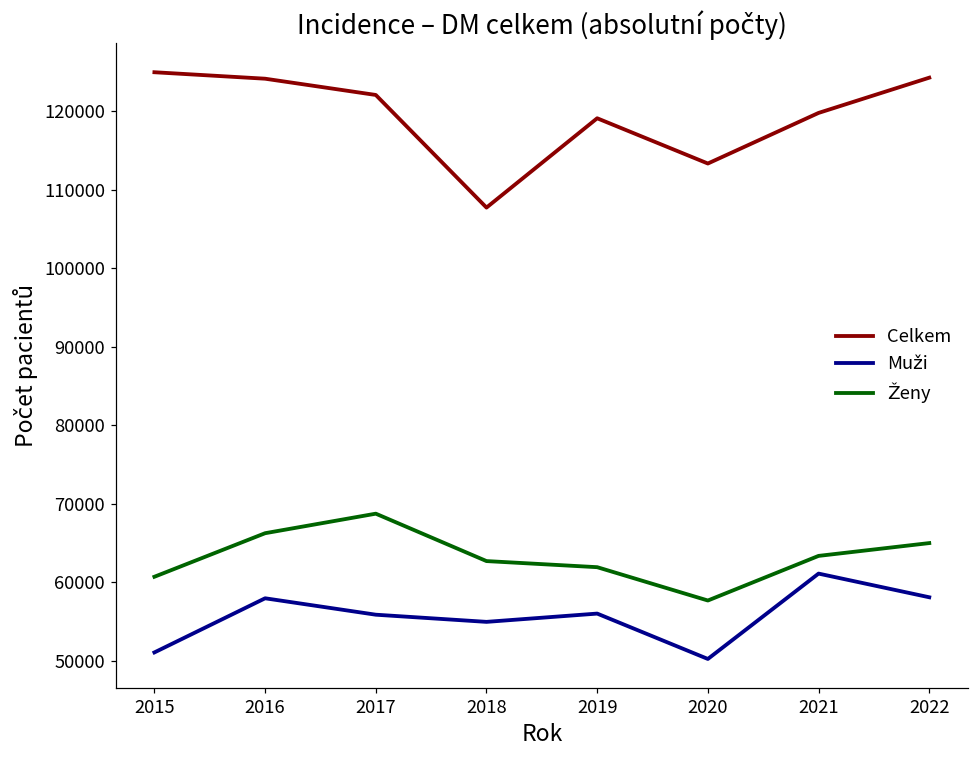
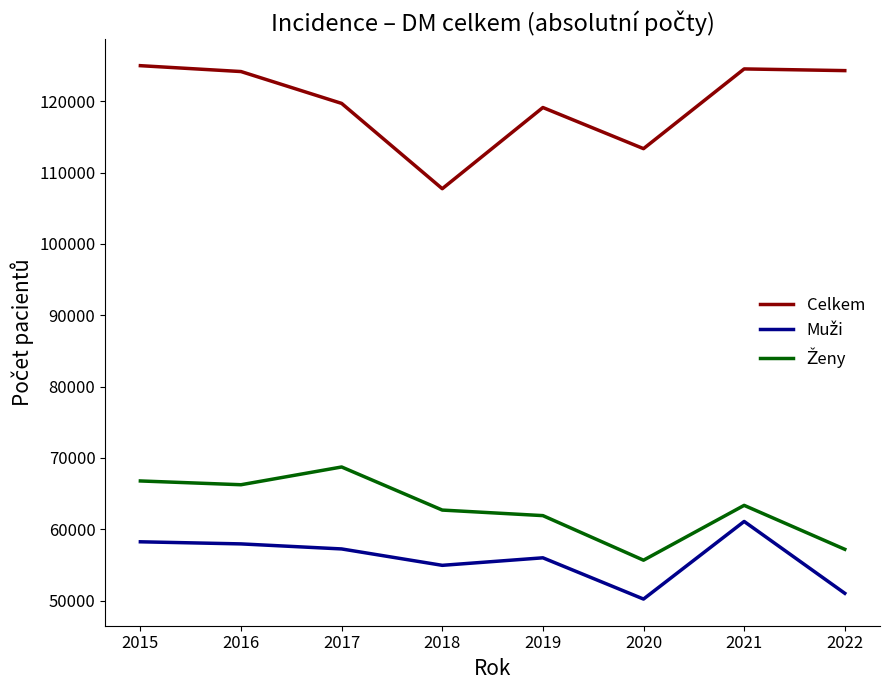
Muži, 2015: 51000 -> 58000
Ženy, 2015: 61000 -> 67000
Celkem, 2017: 122000 -> 120000
Muži, 2017: 56000 -> 57000
Ženy, 2020: 58000 -> 56000
Celkem, 2021: 120000 -> 125000
Muži, 2022: 58000 -> 51000
Ženy, 2022: 65000 -> 57000
